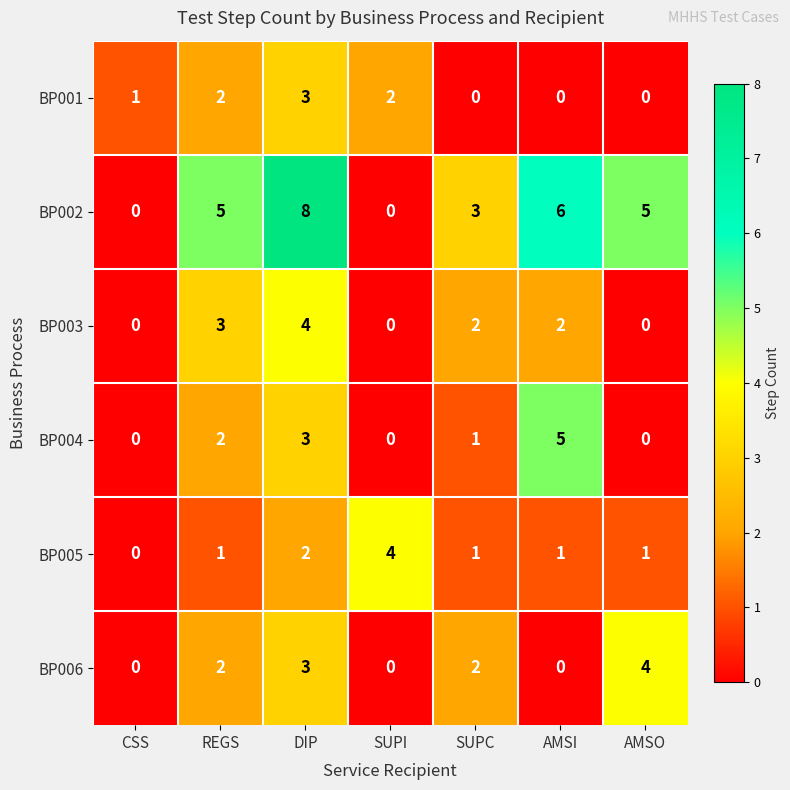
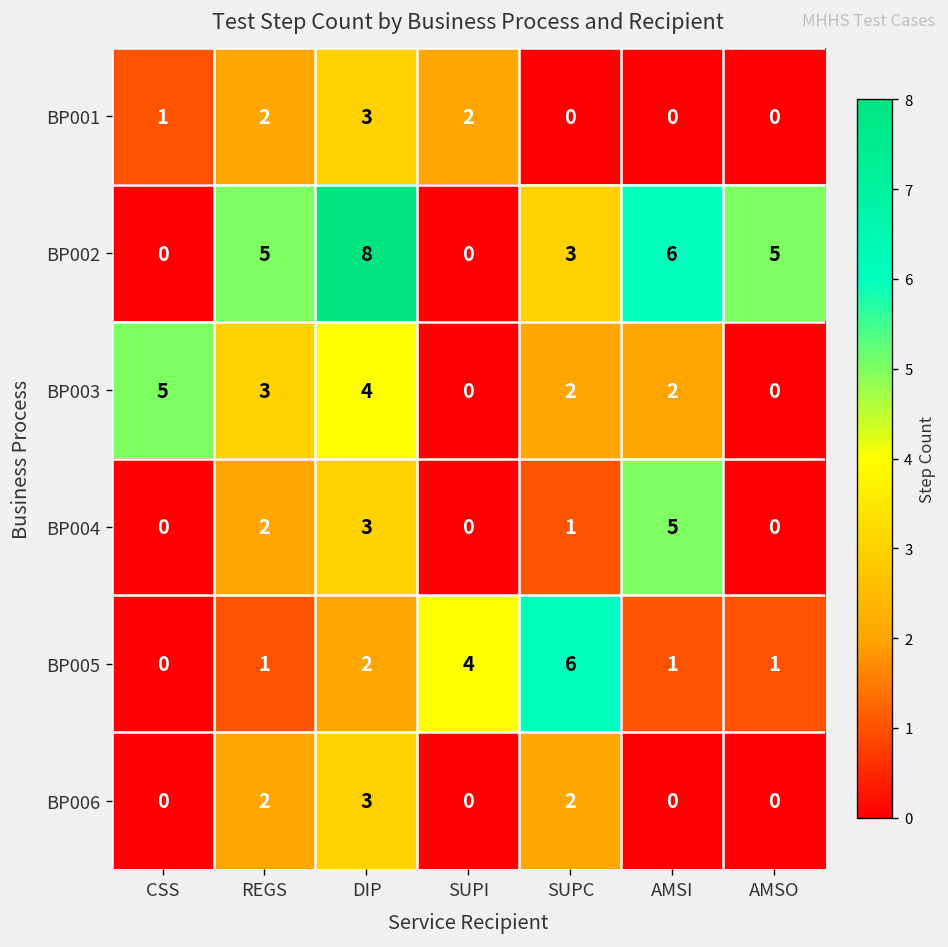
BP003, CSS: 0 -> 5
BP005, SUPC: 1 -> 6
BP006, AMSO: 4 -> 0
